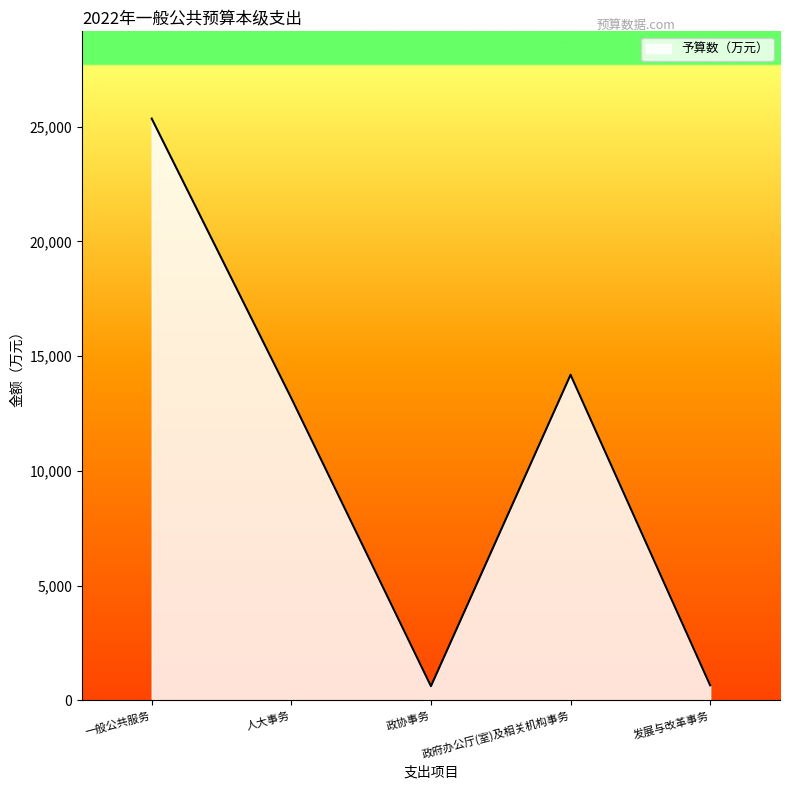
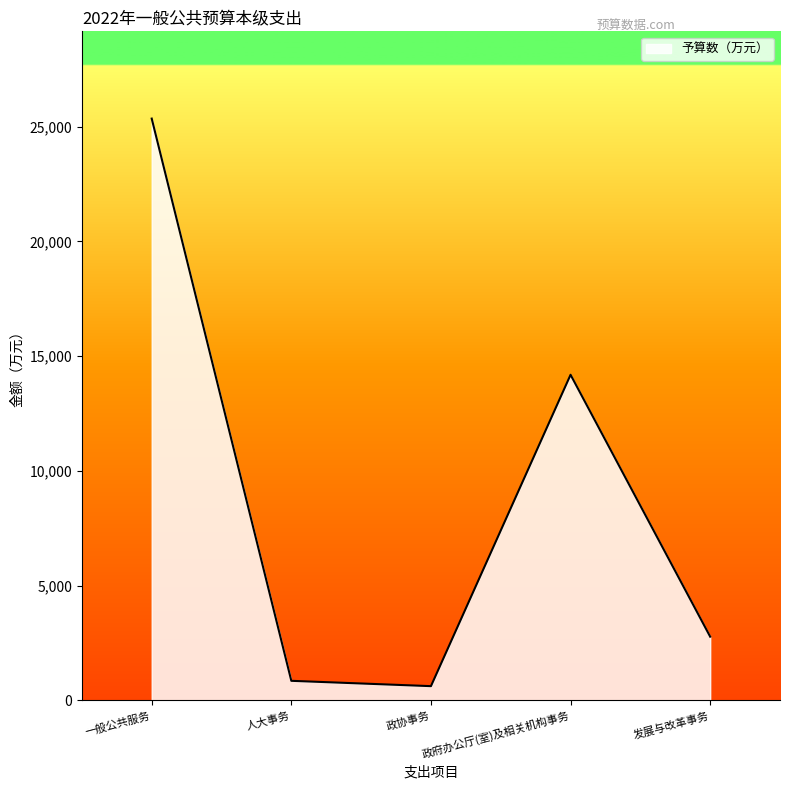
人大事务: 13,200 -> 800
发展与改革事务: 700 -> 2,800
